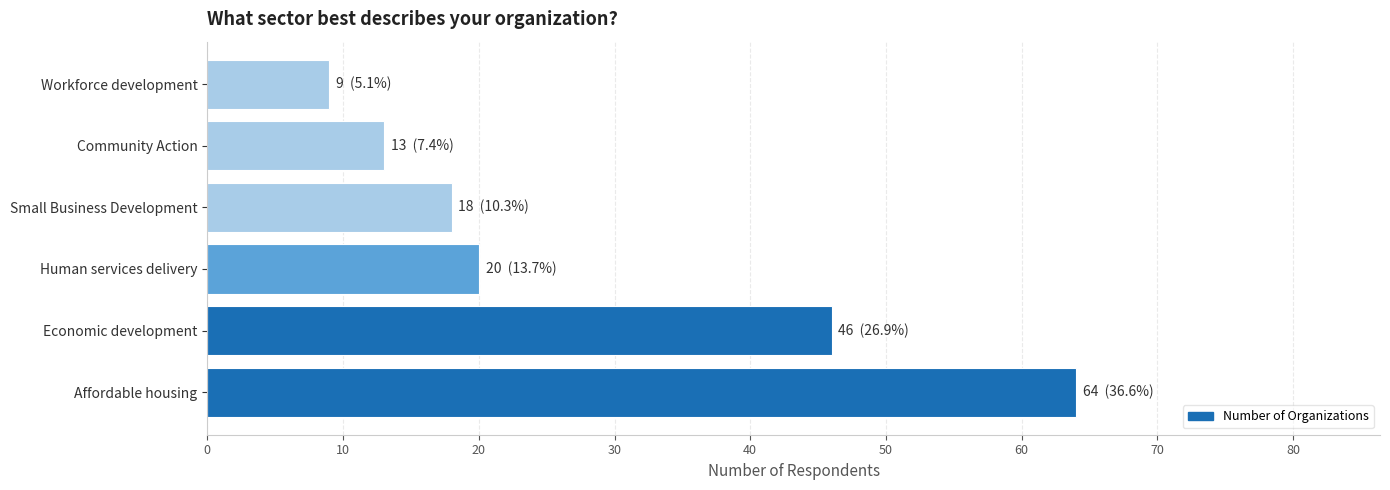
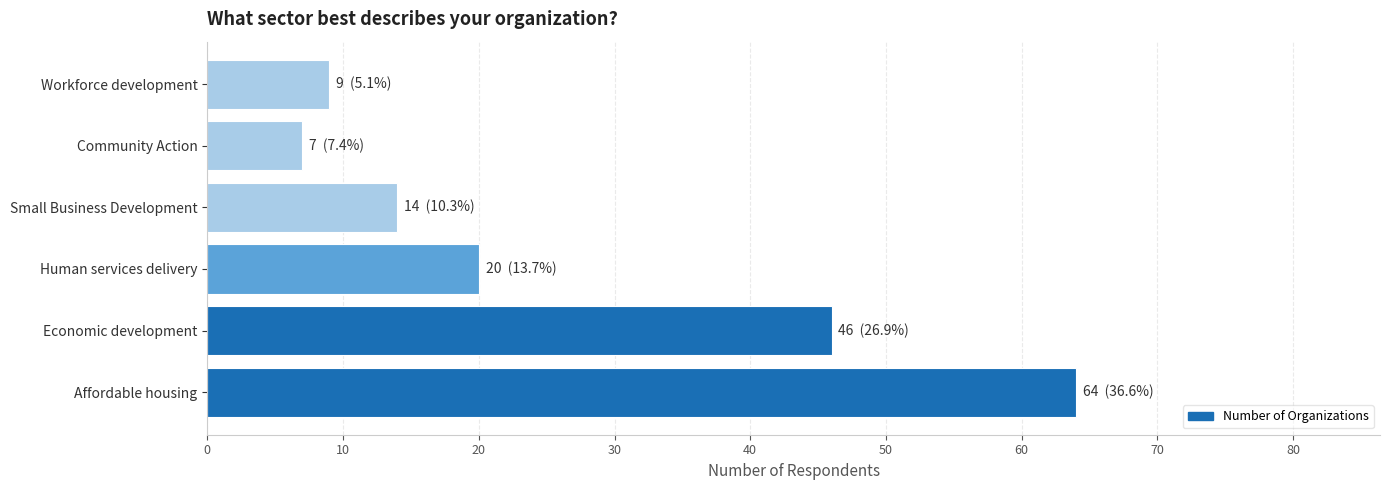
Community Action: 13 -> 7
Small Business Development: 18 -> 14
